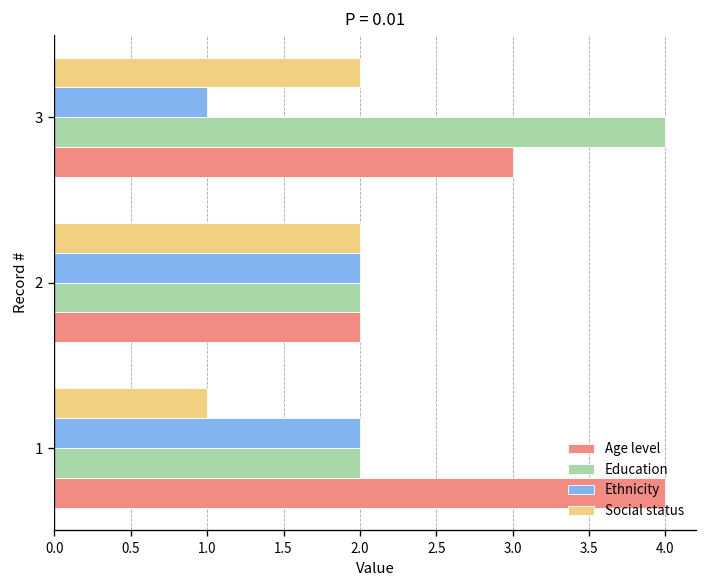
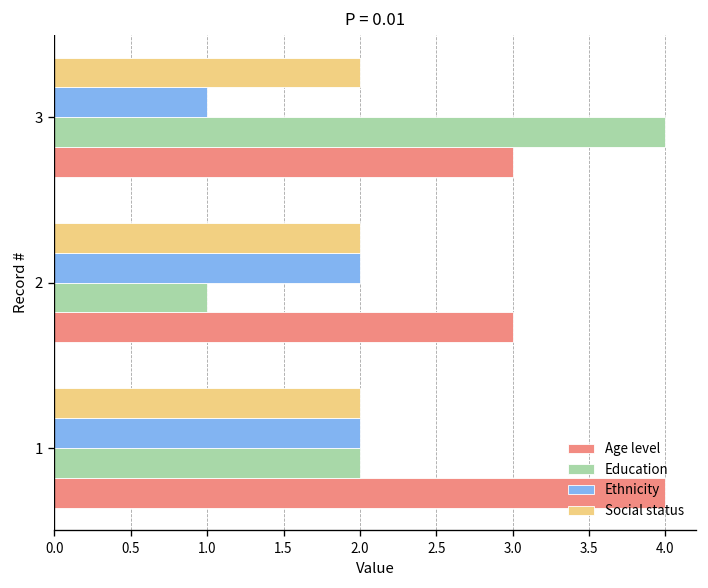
Education, 2: 2 -> 1
Age level, 2: 2 -> 3
Social status, 1: 1 -> 2
